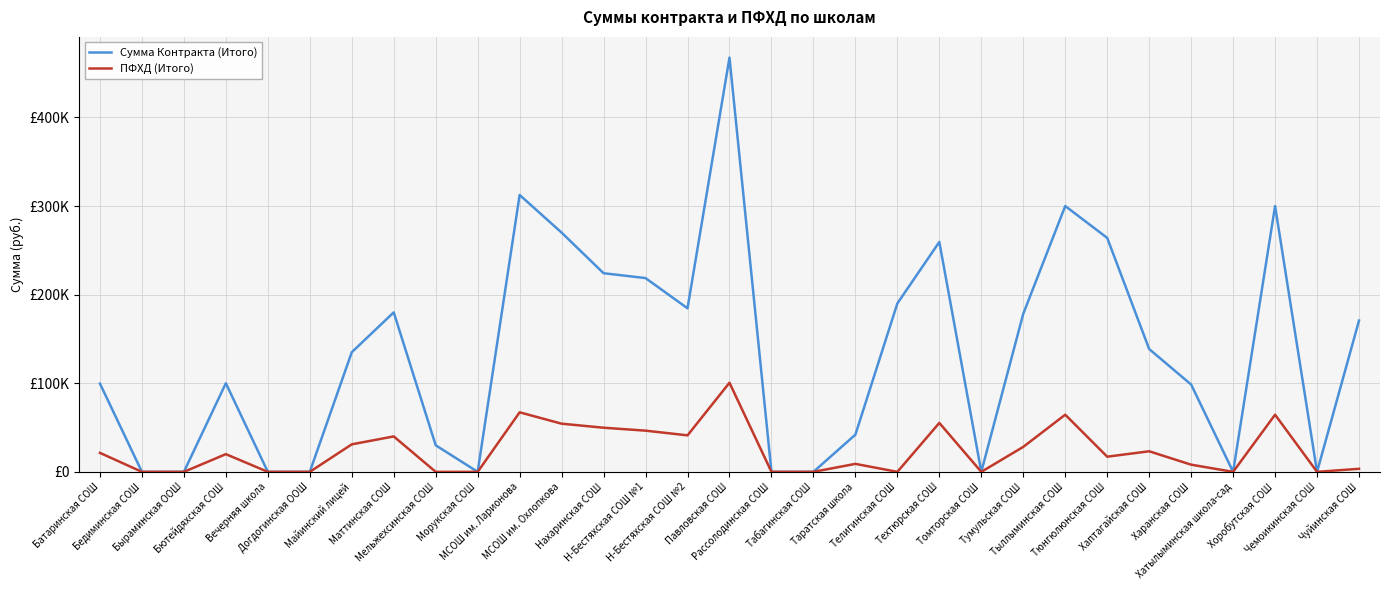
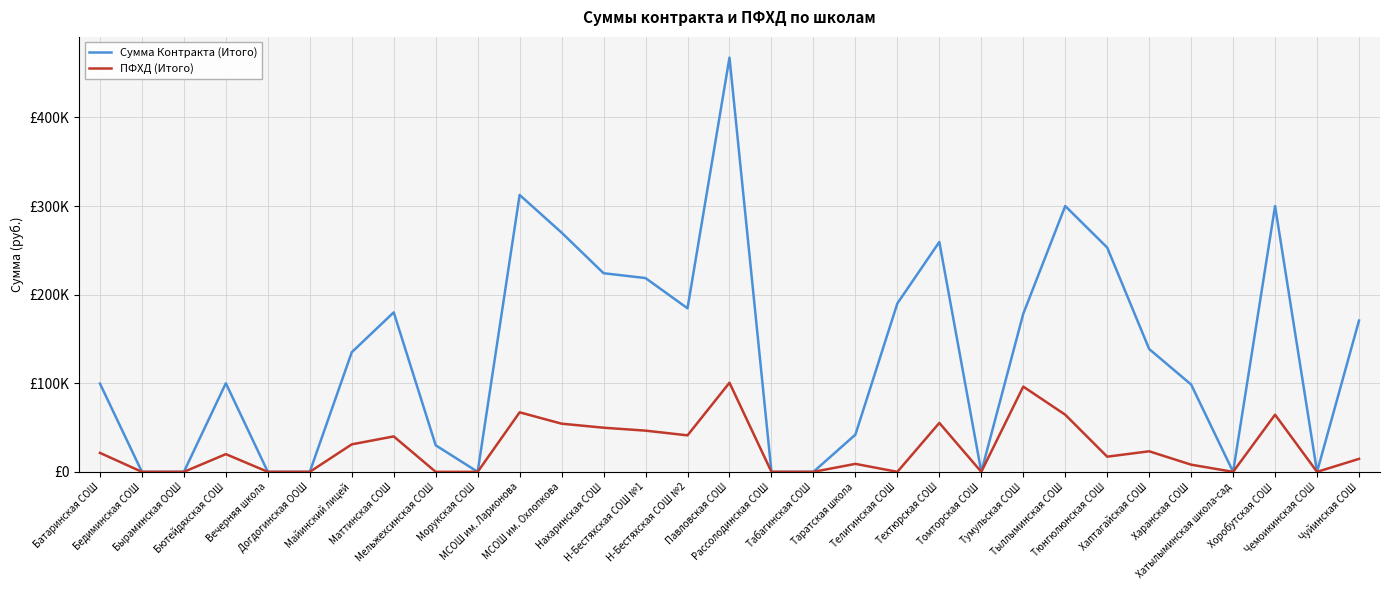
ПФХД (Итого), Тумульская СОШ: £30000 -> £100000
Сумма Контракта (Итого), Тюнгюлюнская СОШ: £260000 -> £250000
ПФХД (Итого), Чуйинская СОШ: £0 -> £10000
